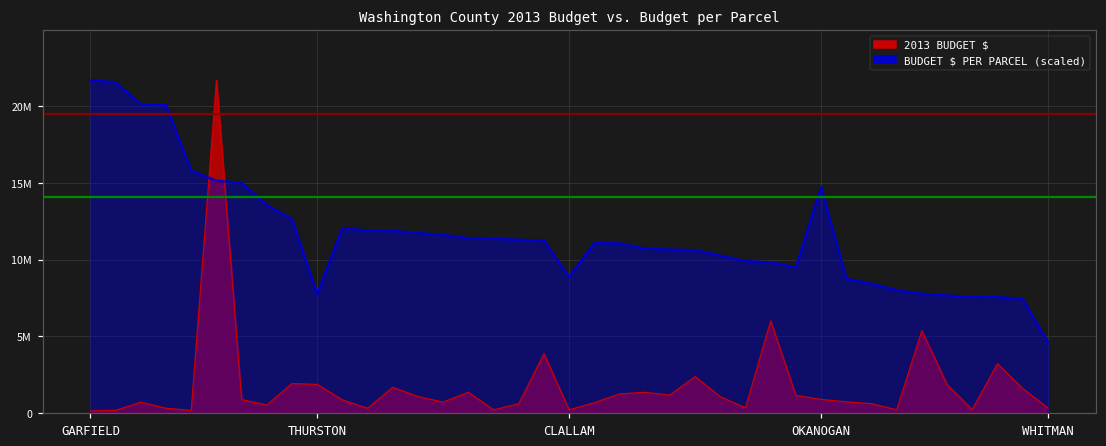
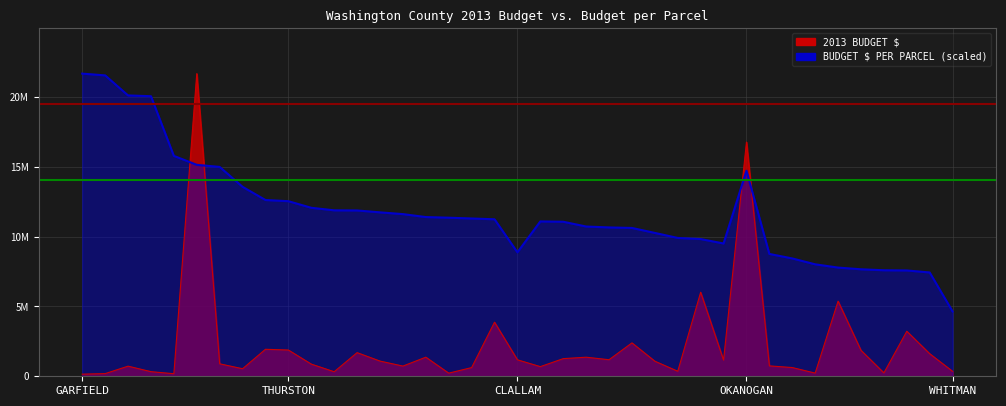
BUDGET $ PER PARCEL (scaled), THURSTON: 7800000 -> 12500000
2013 BUDGET $, CLALLAM: 200000 -> 1200000
2013 BUDGET $, OKANOGAN: 900000 -> 16800000
